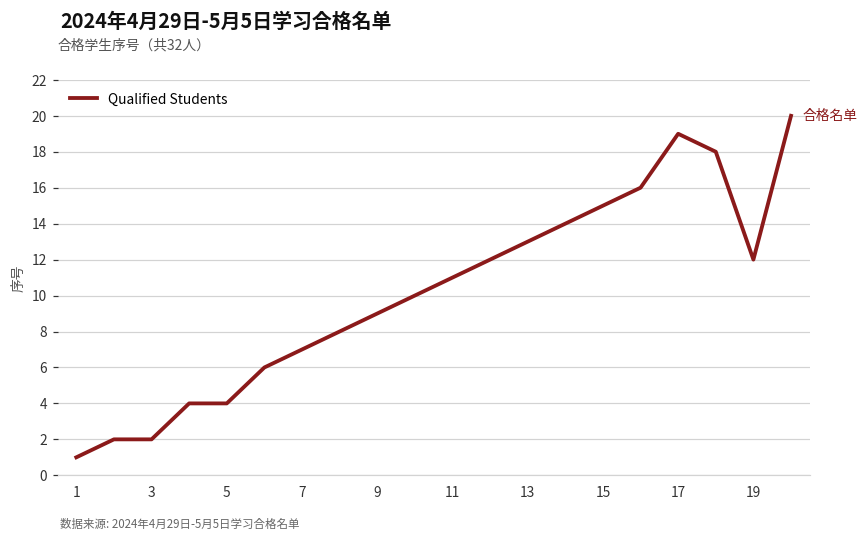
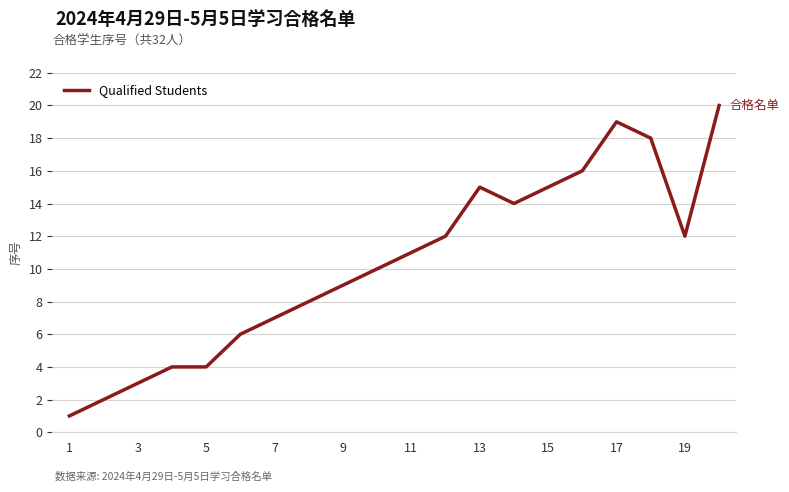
3: 2 -> 3
13: 13 -> 15
